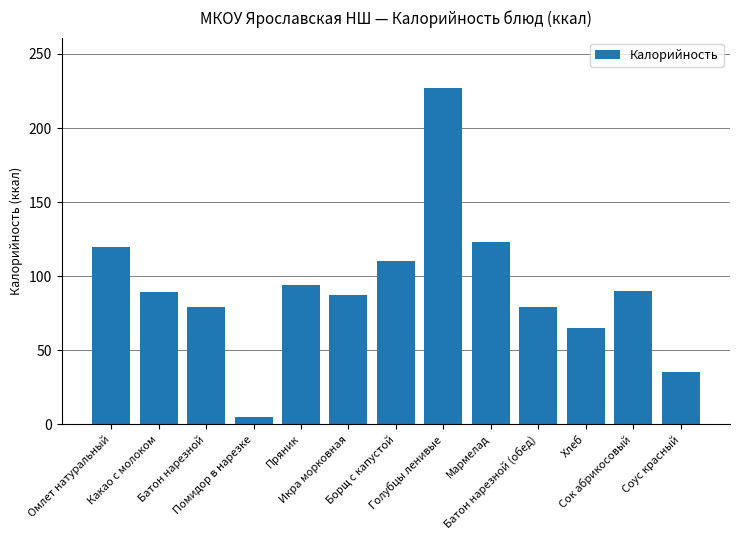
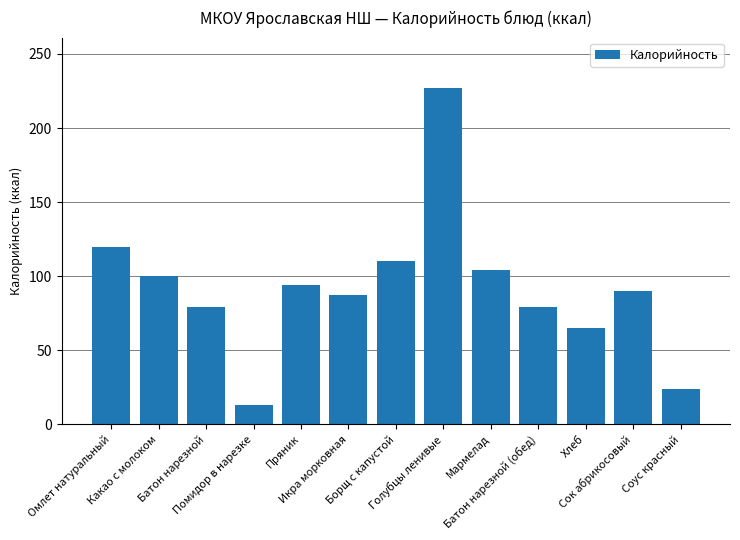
Какао с молоком: 89 -> 100
Помидор в нарезке: 5 -> 13
Мармелад: 123 -> 104
Соус красный: 35 -> 24
